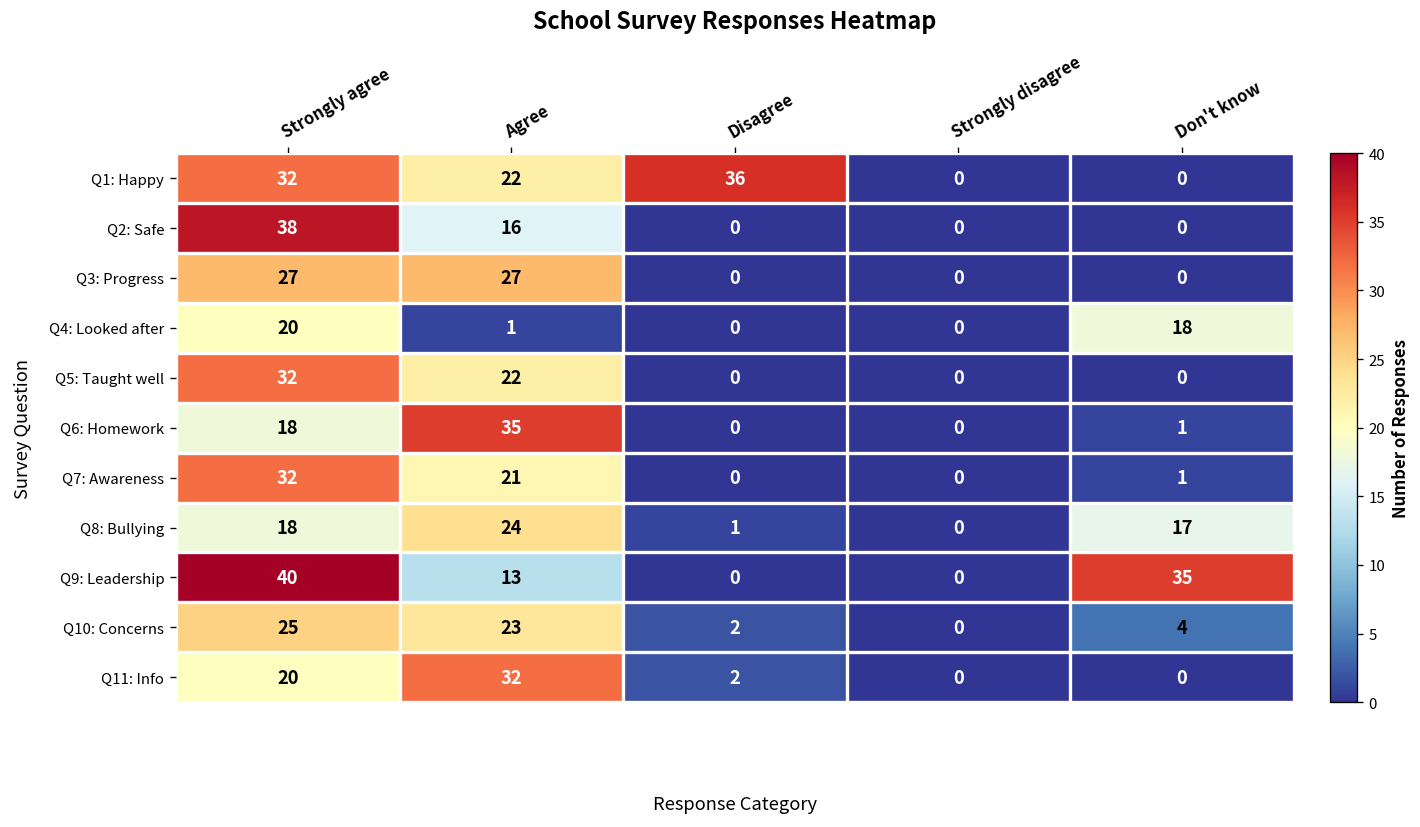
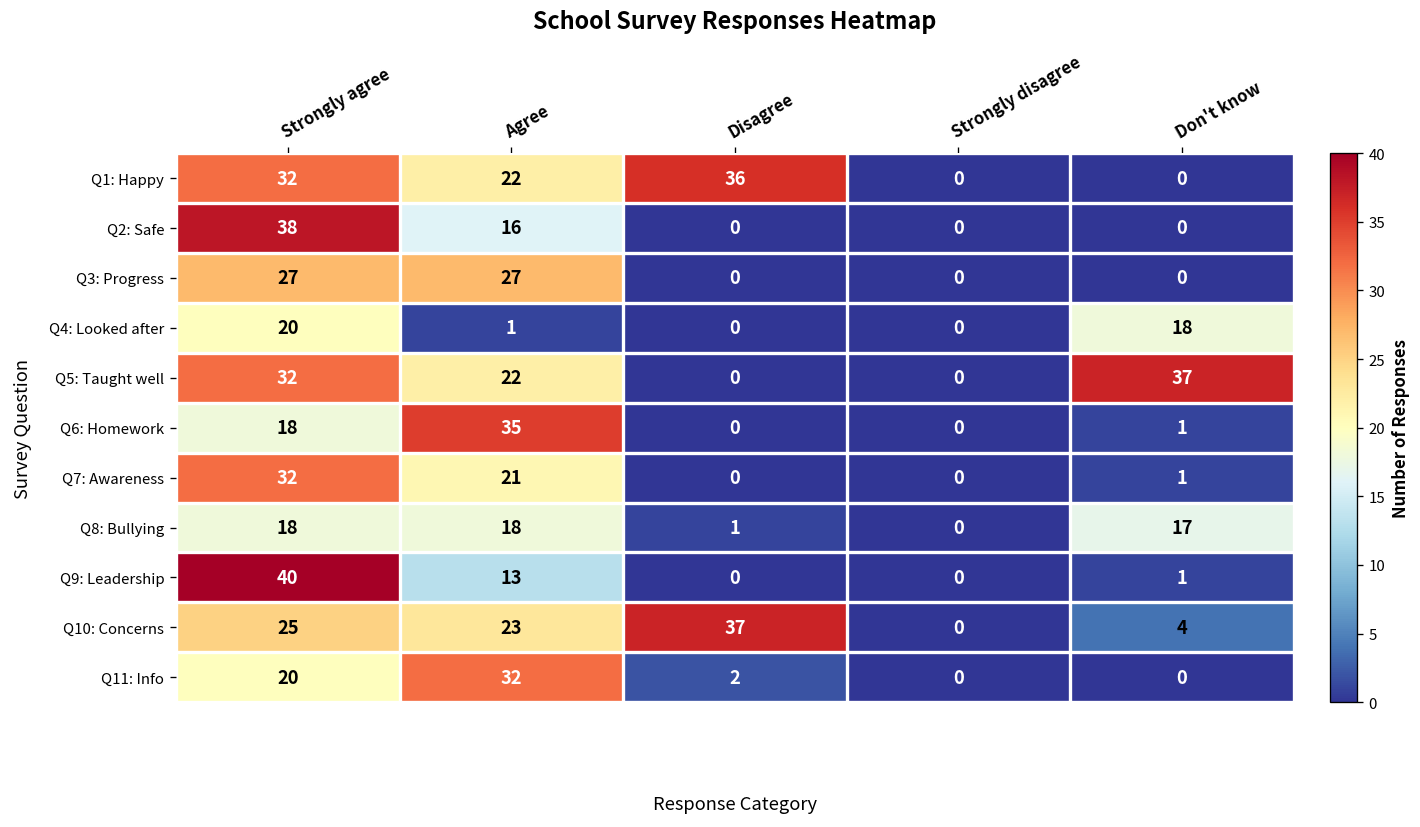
Q5: Taught well, Don't know: 0 -> 37
Q8: Bullying, Agree: 24 -> 18
Q9: Leadership, Don't know: 35 -> 1
Q10: Concerns, Disagree: 2 -> 37
